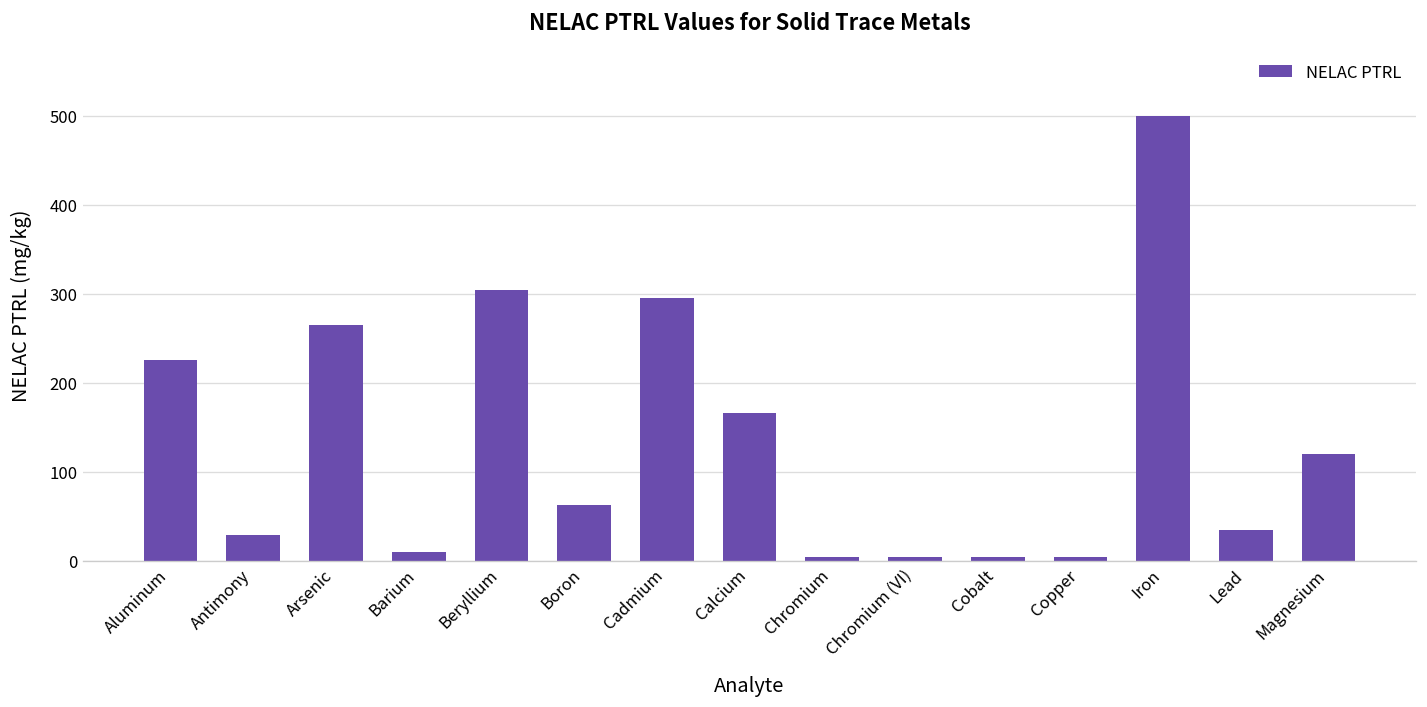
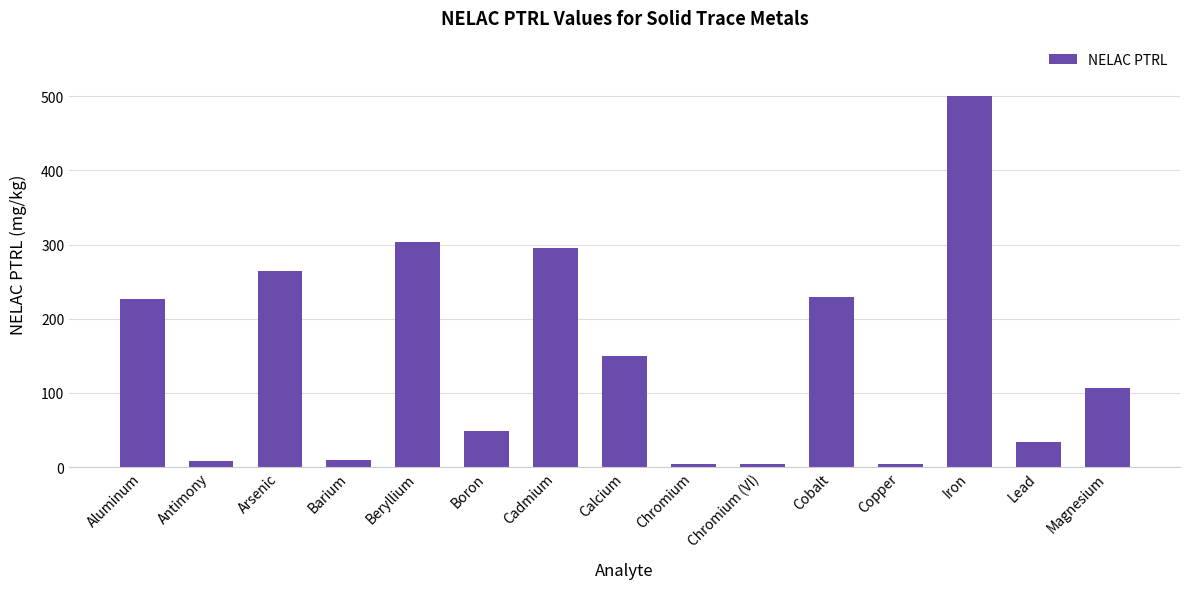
Antimony: 30 -> 10
Boron: 60 -> 50
Calcium: 170 -> 150
Cobalt: 0 -> 230
Magnesium: 120 -> 110
